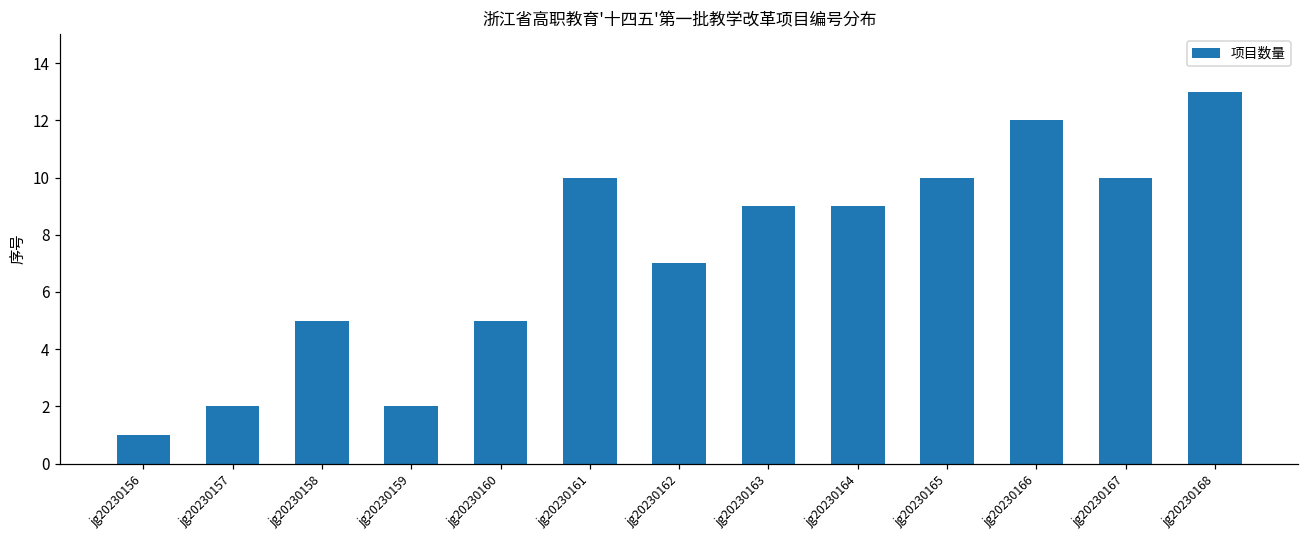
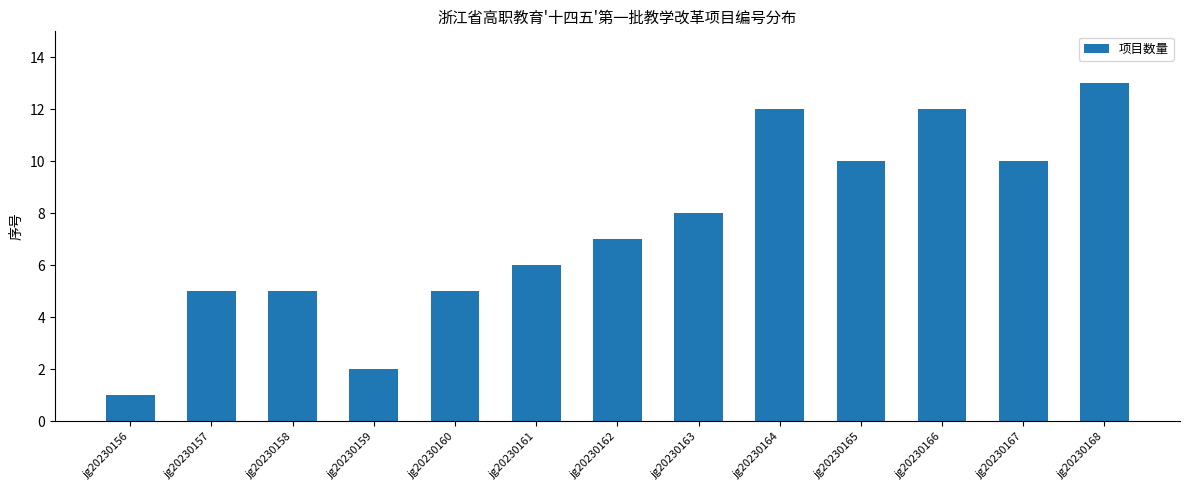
jg20230157: 2 -> 5
jg20230161: 10 -> 6
jg20230163: 9 -> 8
jg20230164: 9 -> 12
